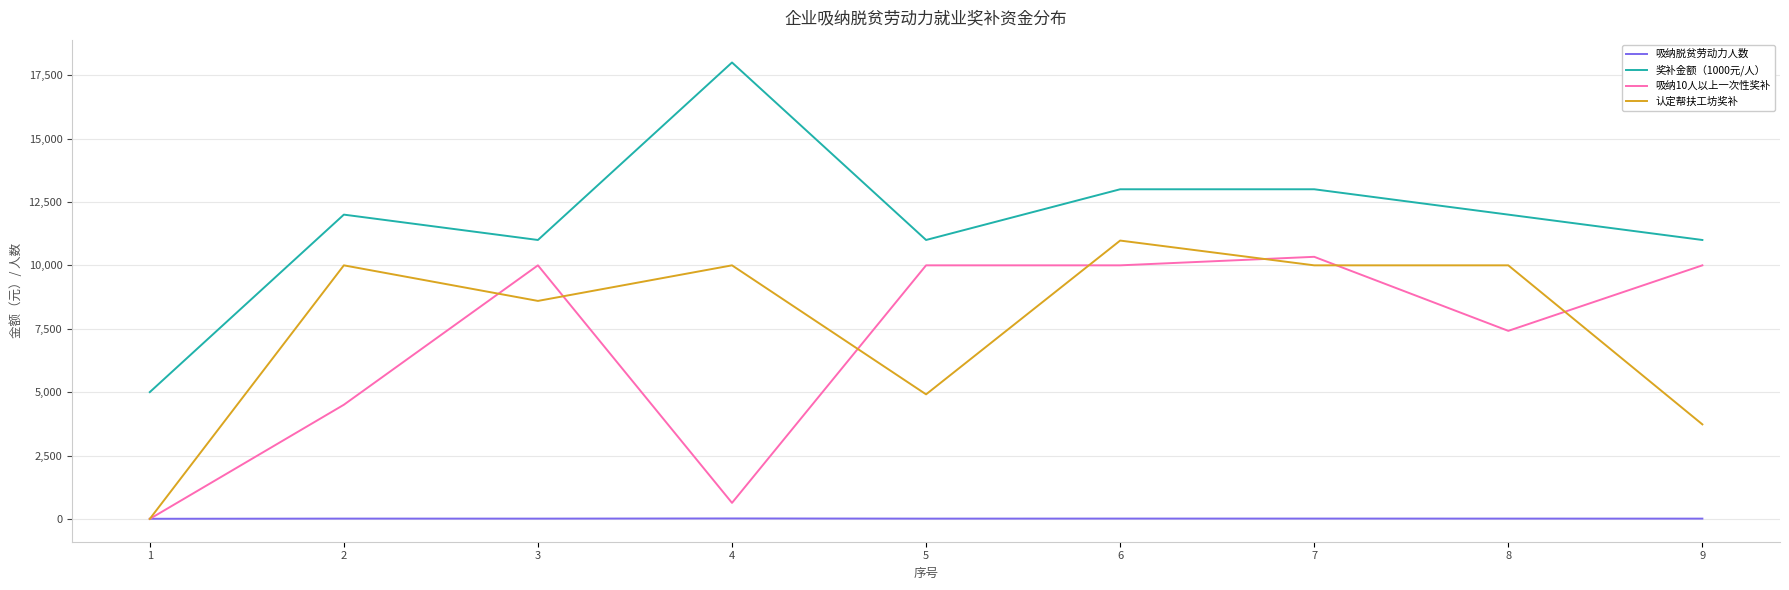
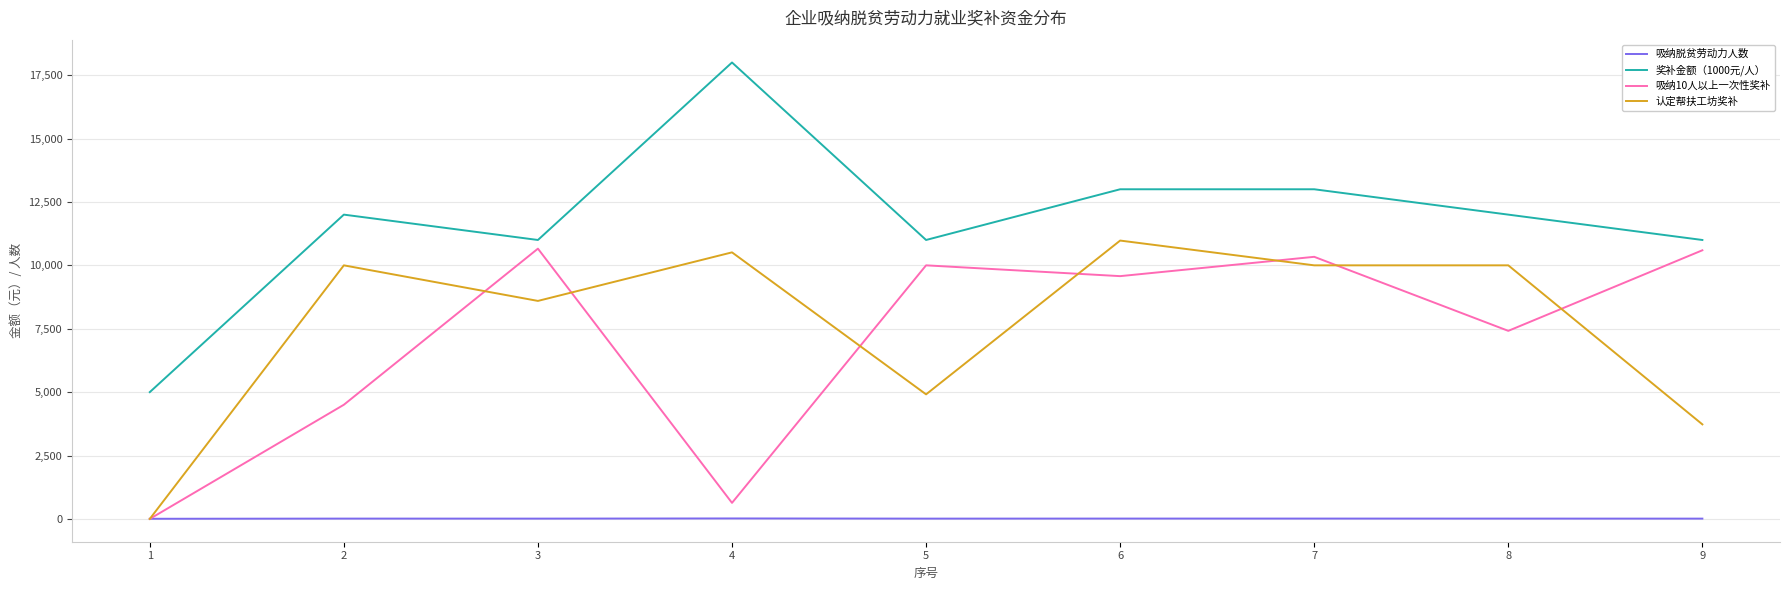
吸纳10人以上一次性奖补, 3: 10,000 -> 10,700
认定帮扶工坊奖补, 4: 10,000 -> 10,500
吸纳10人以上一次性奖补, 6: 10,000 -> 9,600
吸纳10人以上一次性奖补, 9: 10,000 -> 10,600
